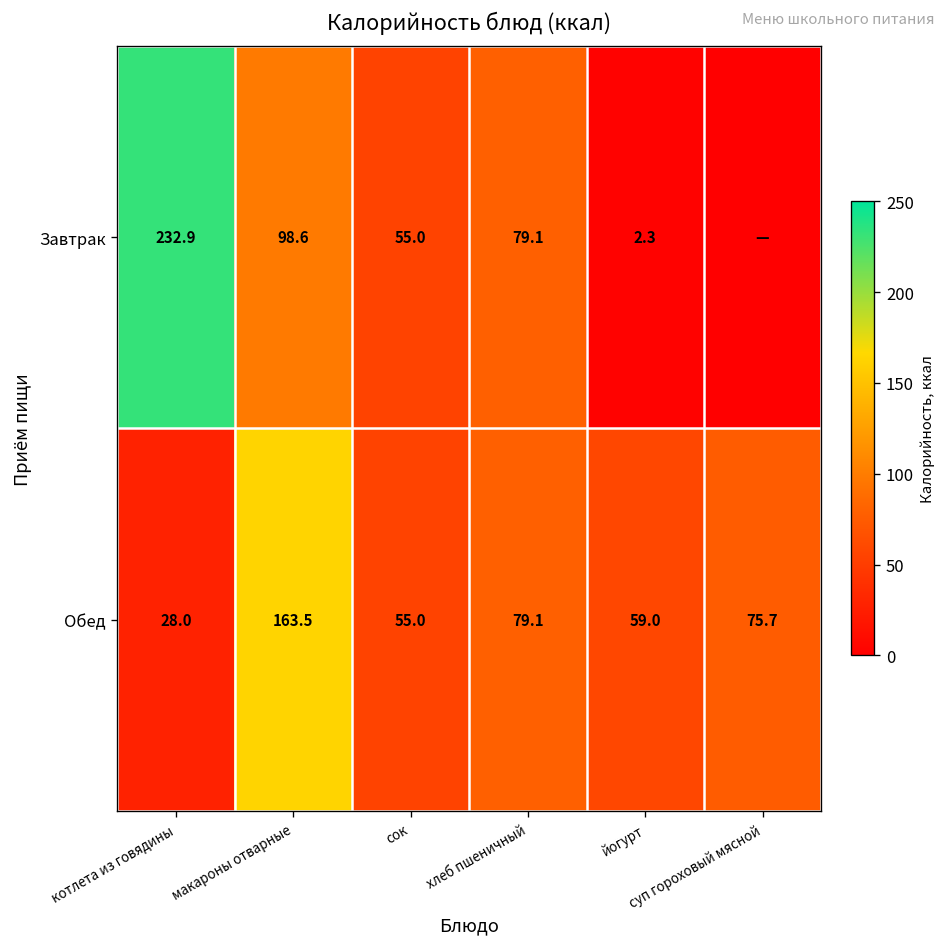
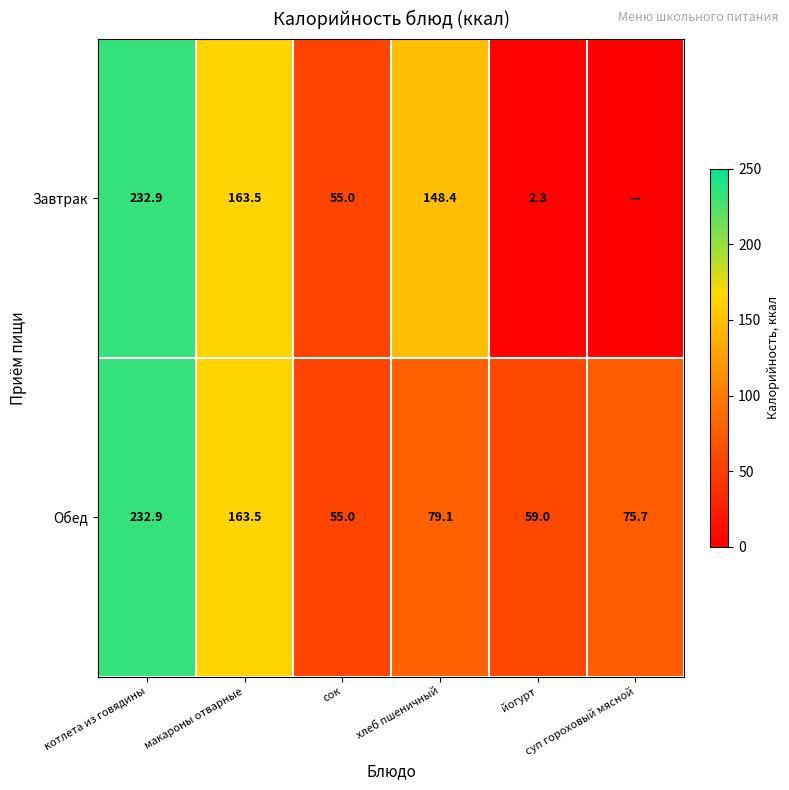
Завтрак, макароны отварные: 98.6 -> 163.5
Завтрак, хлеб пшеничный: 79.1 -> 148.4
Обед, котлета из говядины: 28.0 -> 232.9
